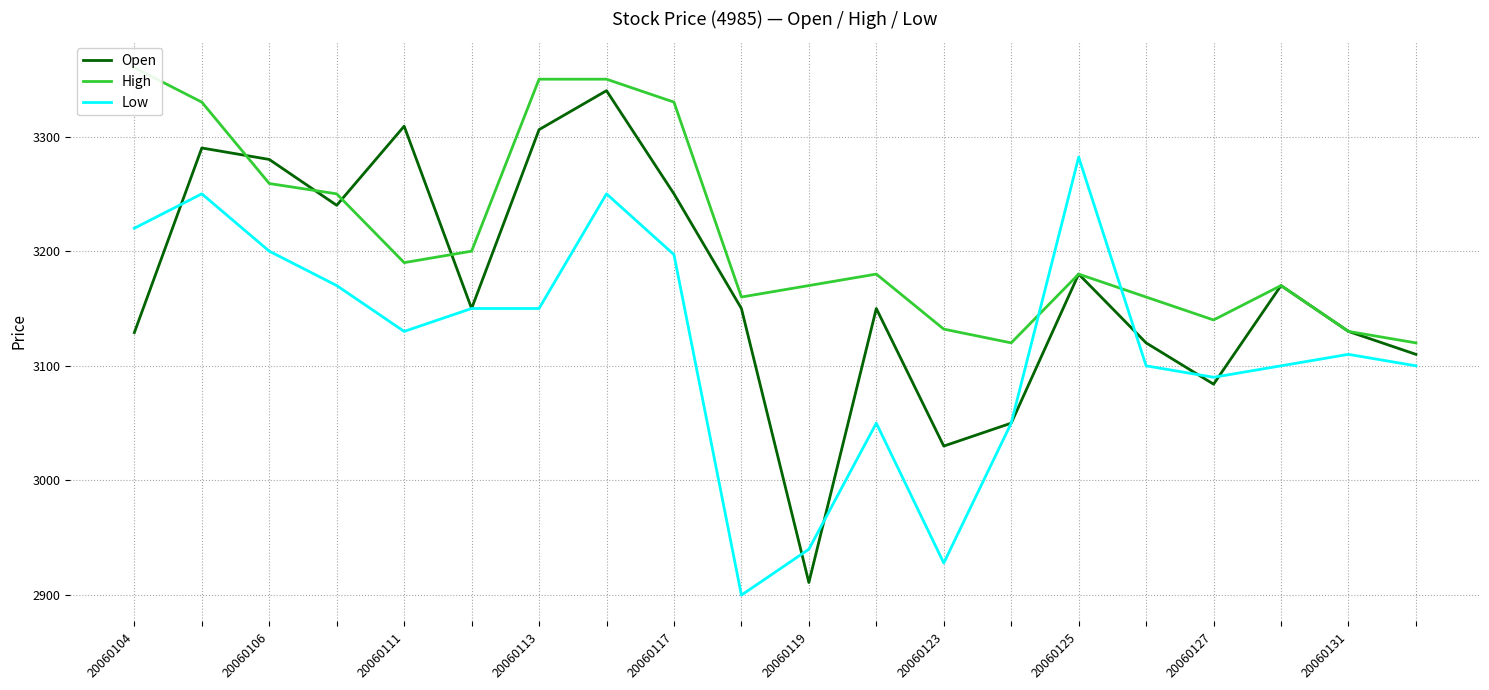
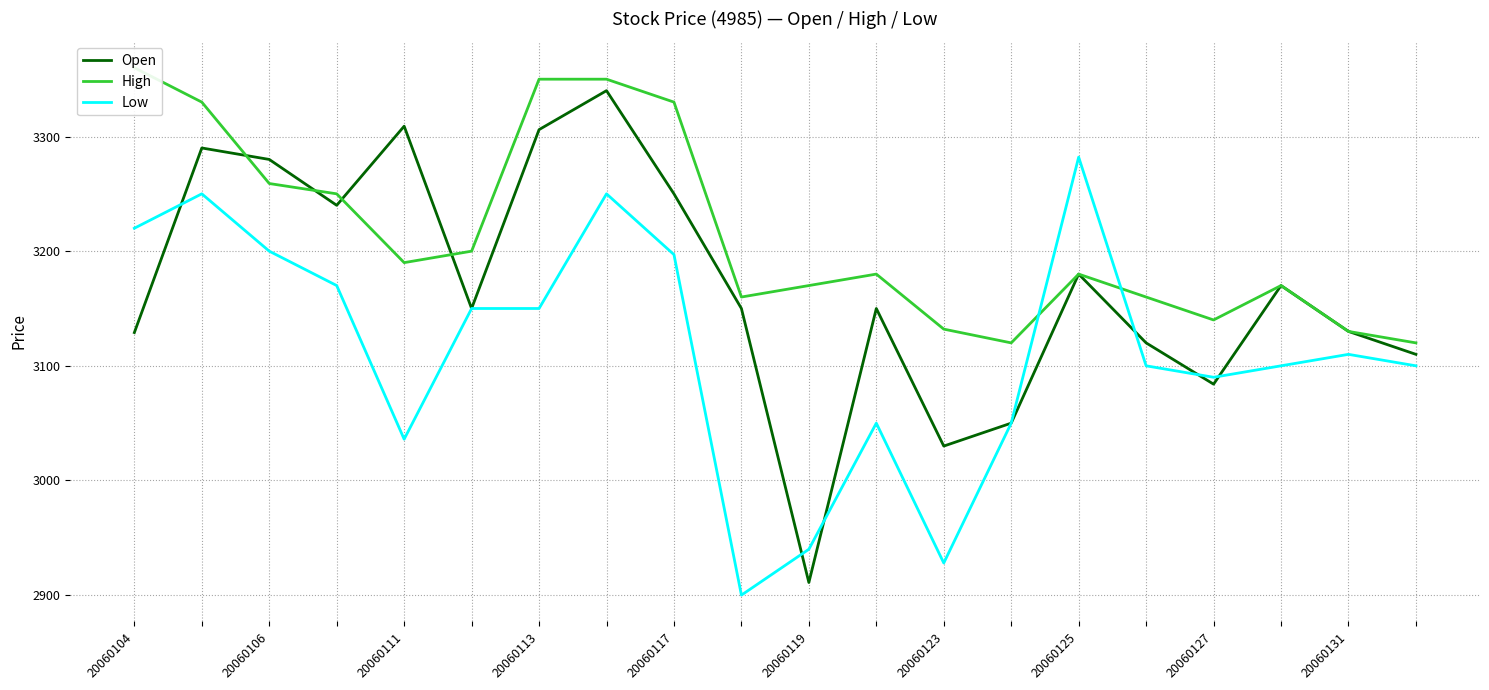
Low, 20060111: 3130 -> 3036
